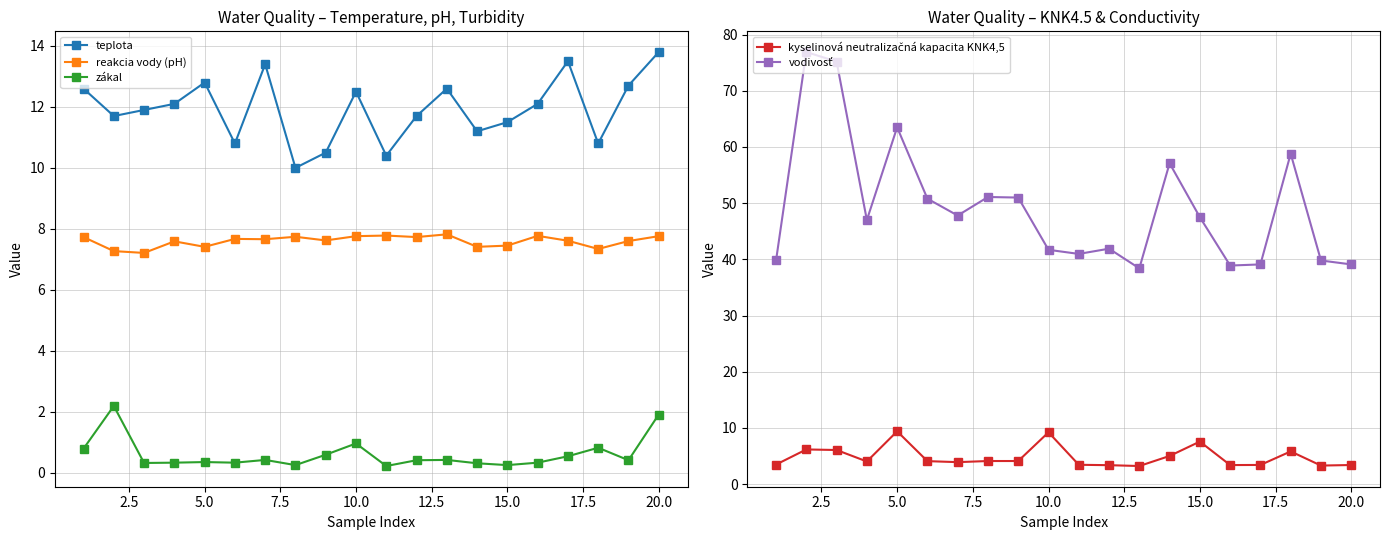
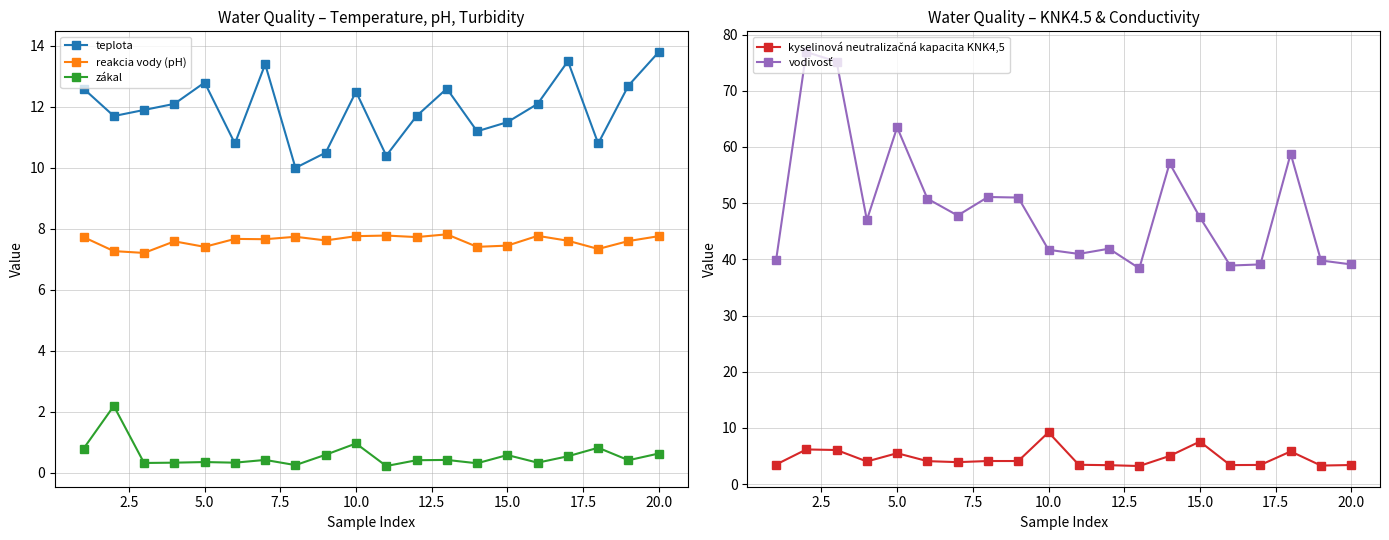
Water Quality – Temperature, pH, Turbidity, zákal, 15.0: 0.3 -> 0.6
Water Quality – Temperature, pH, Turbidity, zákal, 20.0: 1.9 -> 0.6
Water Quality – KNK4.5 & Conductivity, kyselinová neutralizačná kapacita KNK4,5, 5.0: 9 -> 6
